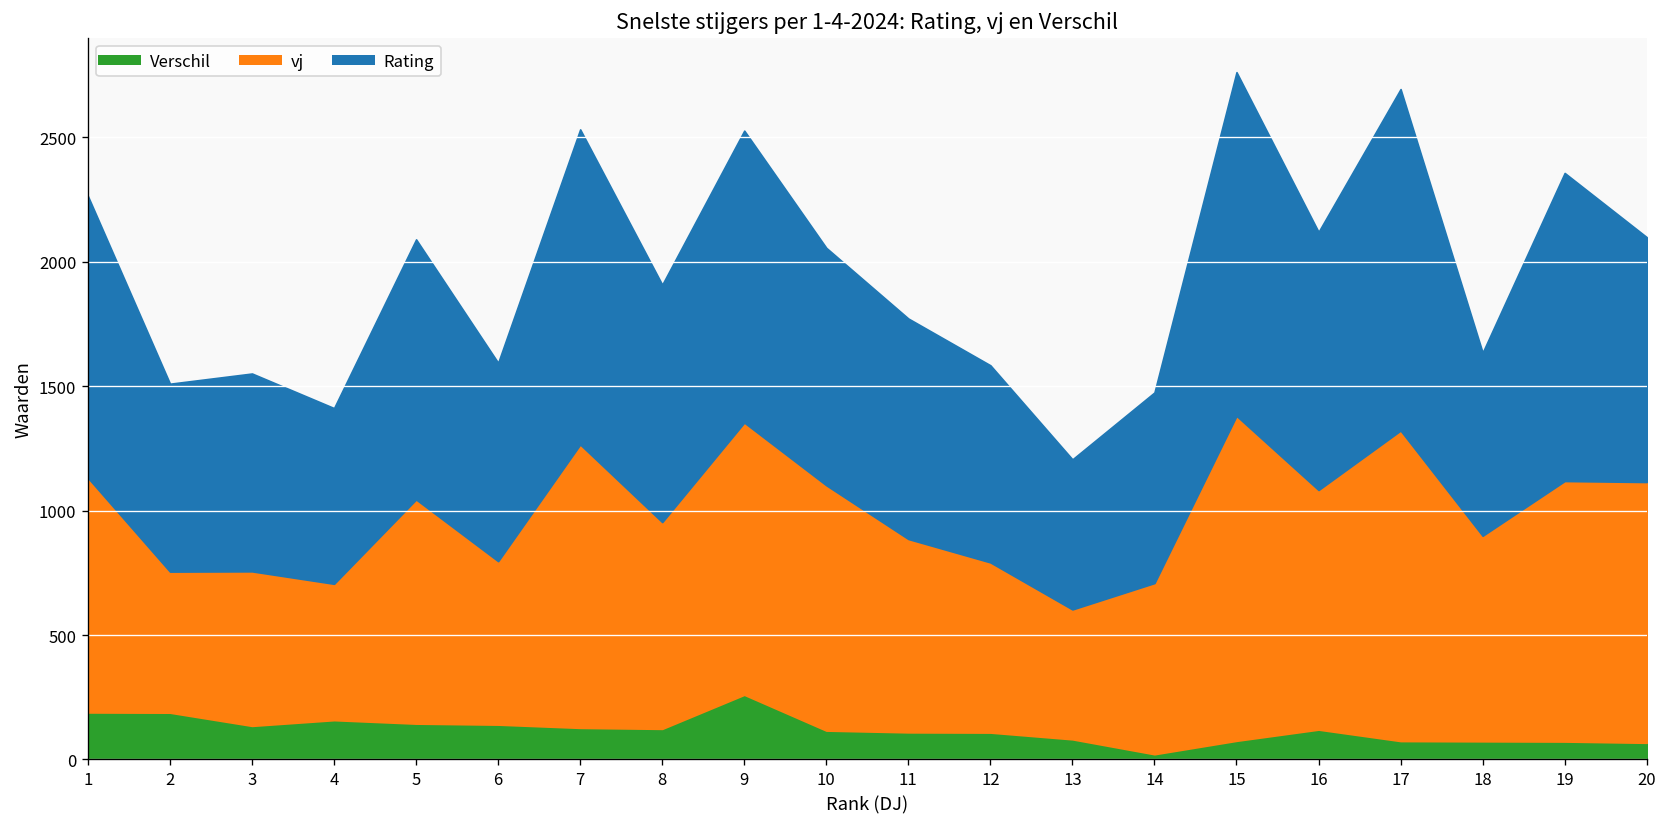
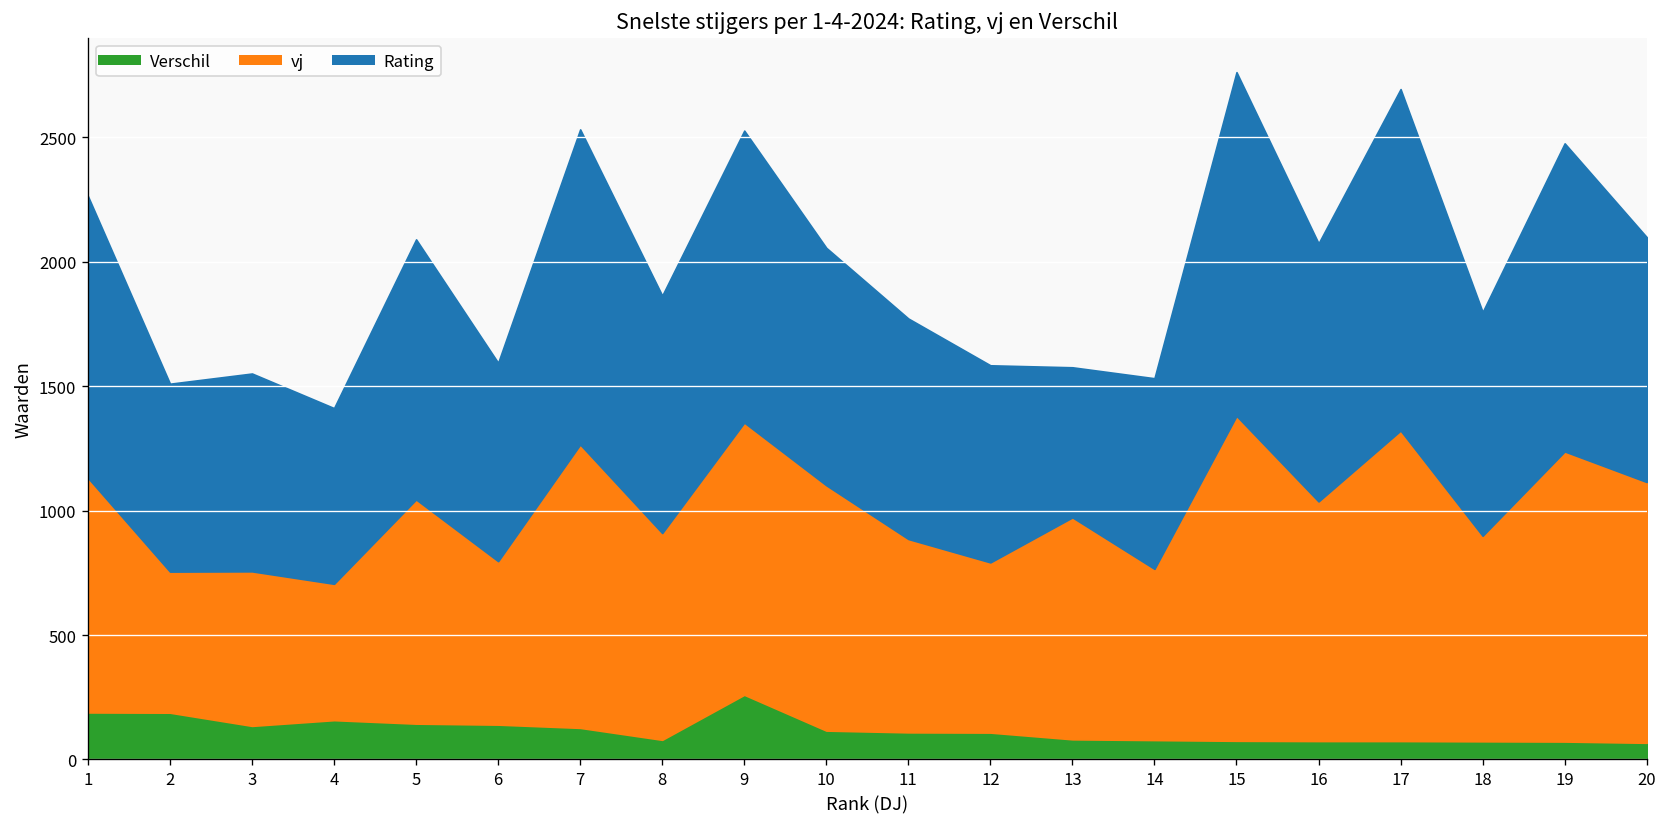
Verschil, 8: 120 -> 80
vj, 13: 520 -> 890
Verschil, 14: 20 -> 80
Verschil, 16: 120 -> 70
Rating, 18: 740 -> 900
vj, 19: 1050 -> 1170
